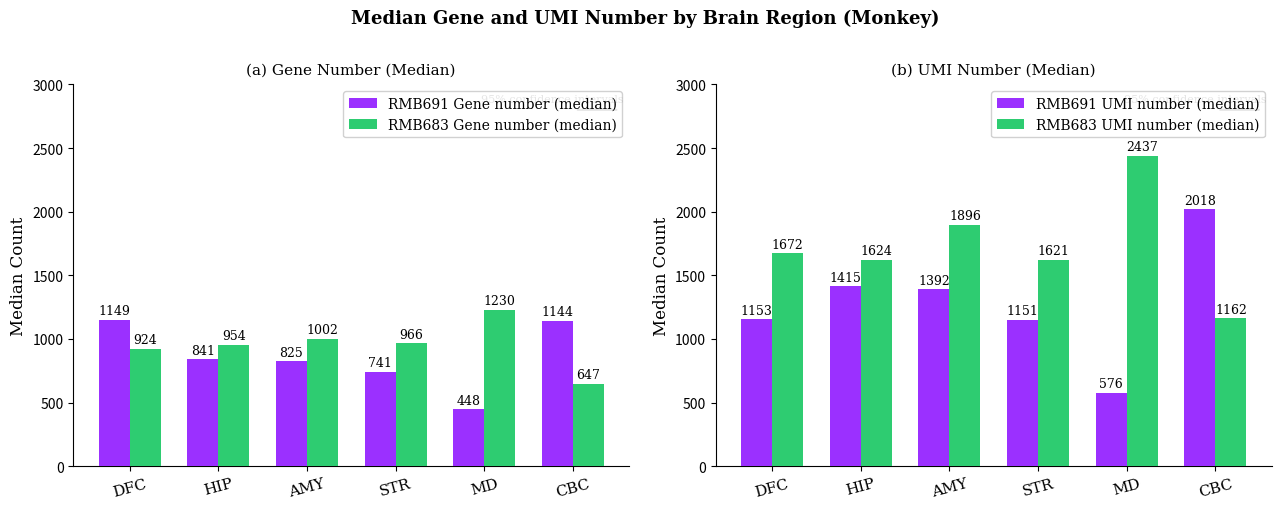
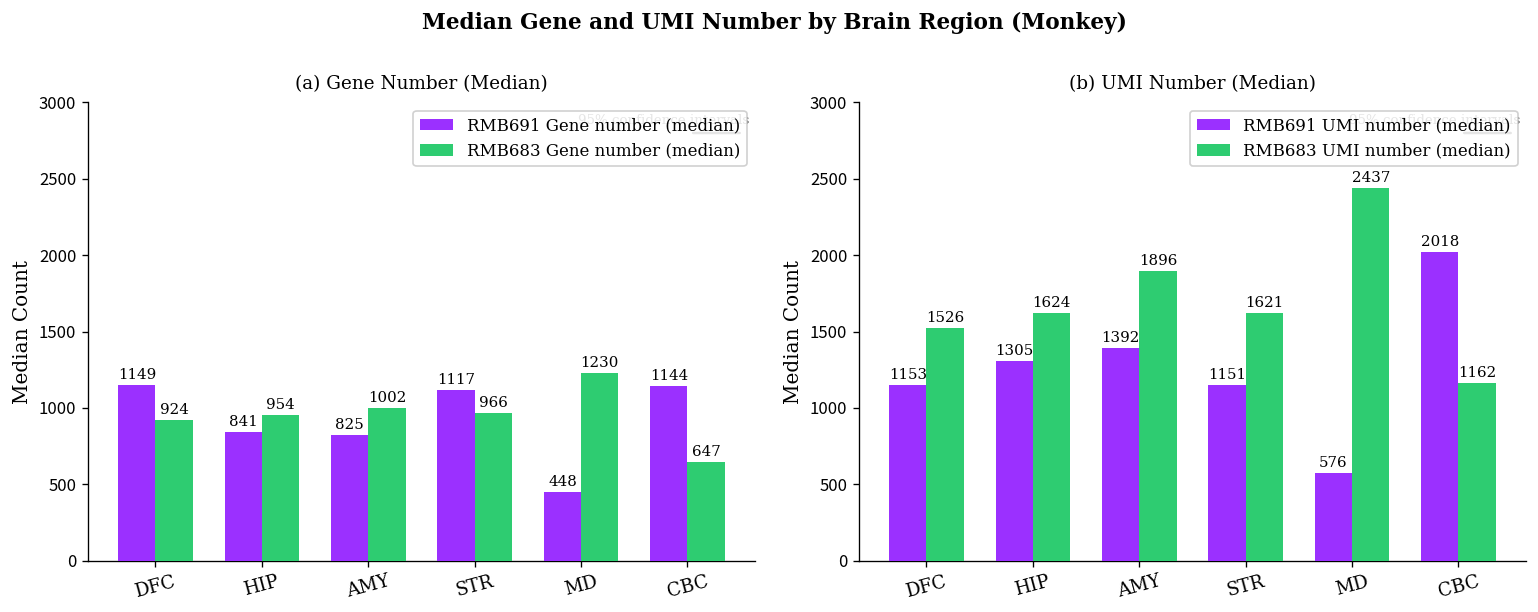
(a) Gene Number (Median), RMB691 Gene number (median), STR: 741 -> 1117
(b) UMI Number (Median), RMB683 UMI number (median), DFC: 1672 -> 1526
(b) UMI Number (Median), RMB691 UMI number (median), HIP: 1415 -> 1305
